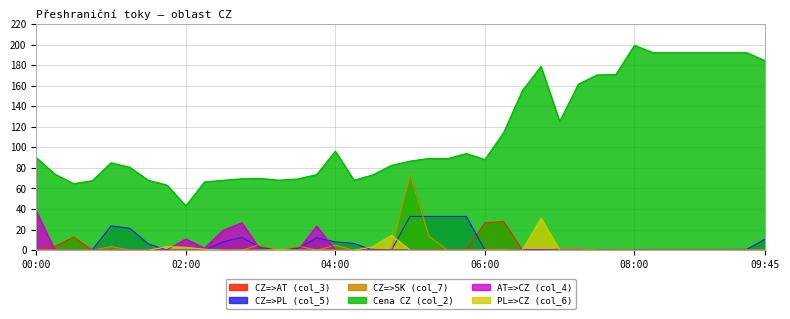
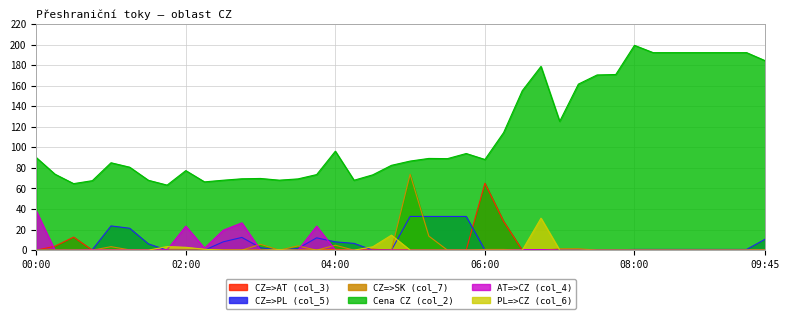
Cena CZ (col_2), 02:00: 43 -> 77
AT=>CZ (col_4), 02:00: 11 -> 23
CZ=>AT (col_3), 06:00: 27 -> 65
